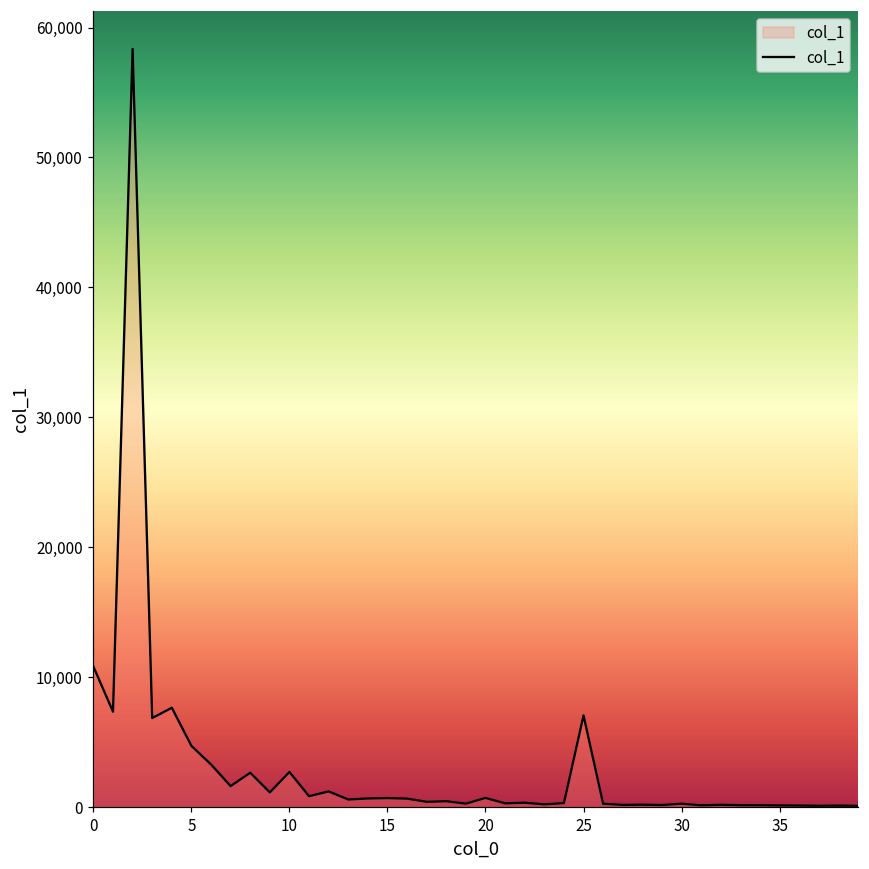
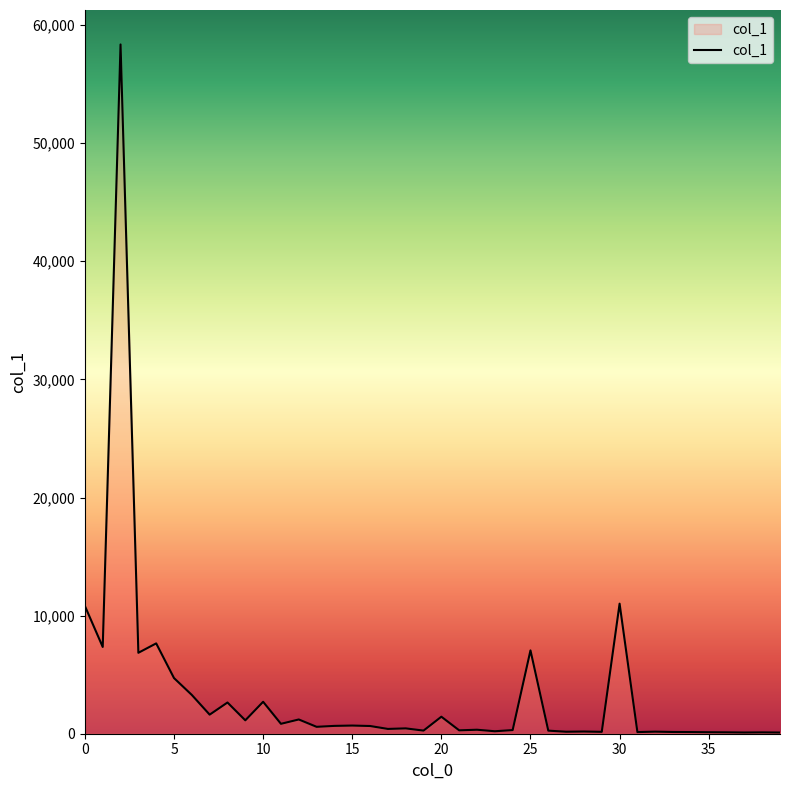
20: 700 -> 1,400
30: 300 -> 11,000
